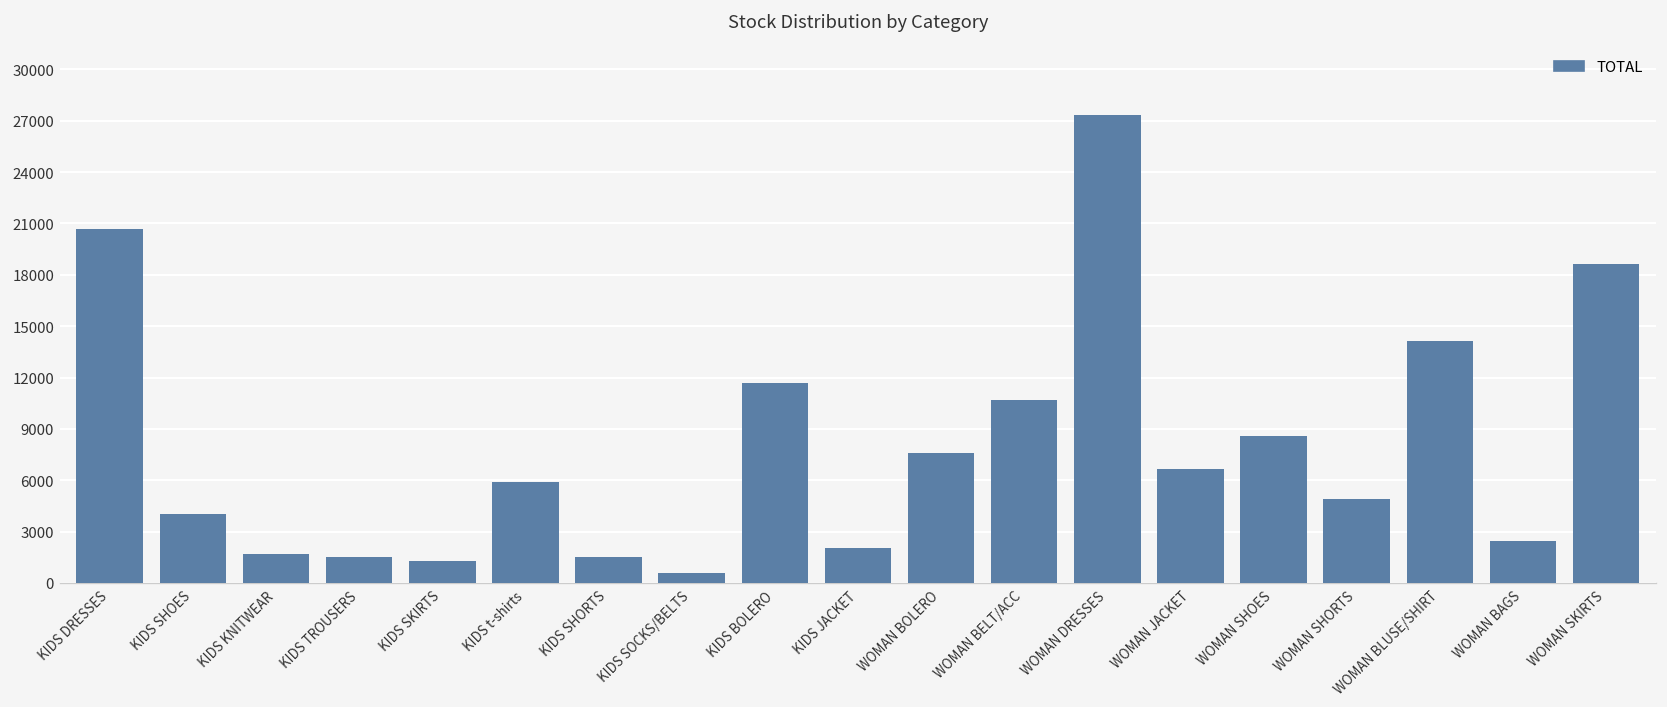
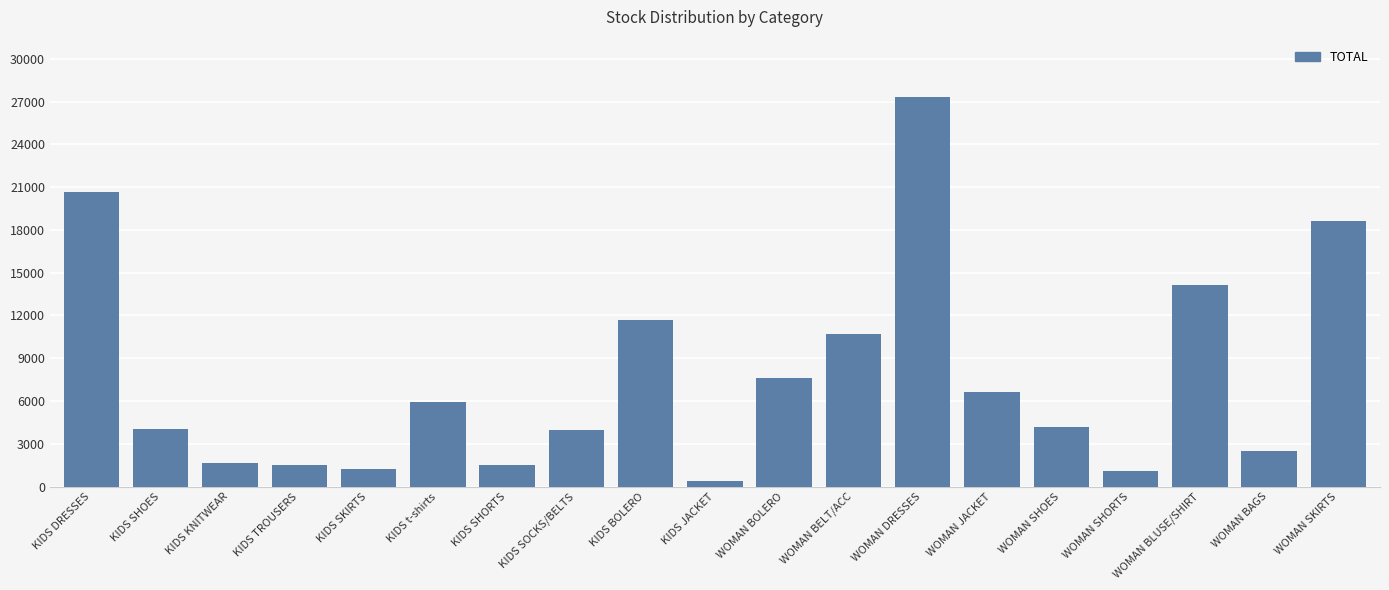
KIDS SOCKS/BELTS: 600 -> 3900
KIDS JACKET: 2000 -> 400
WOMAN SHOES: 8600 -> 4200
WOMAN SHORTS: 4900 -> 1100
